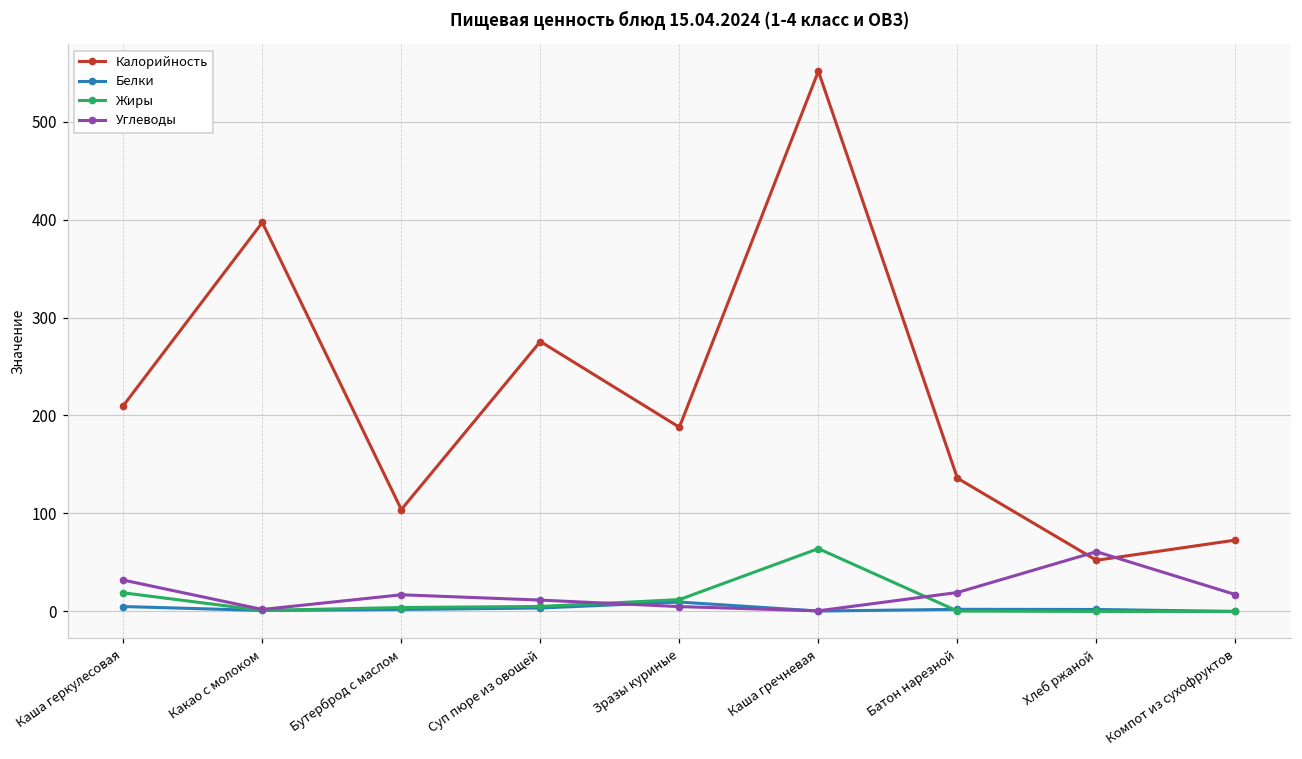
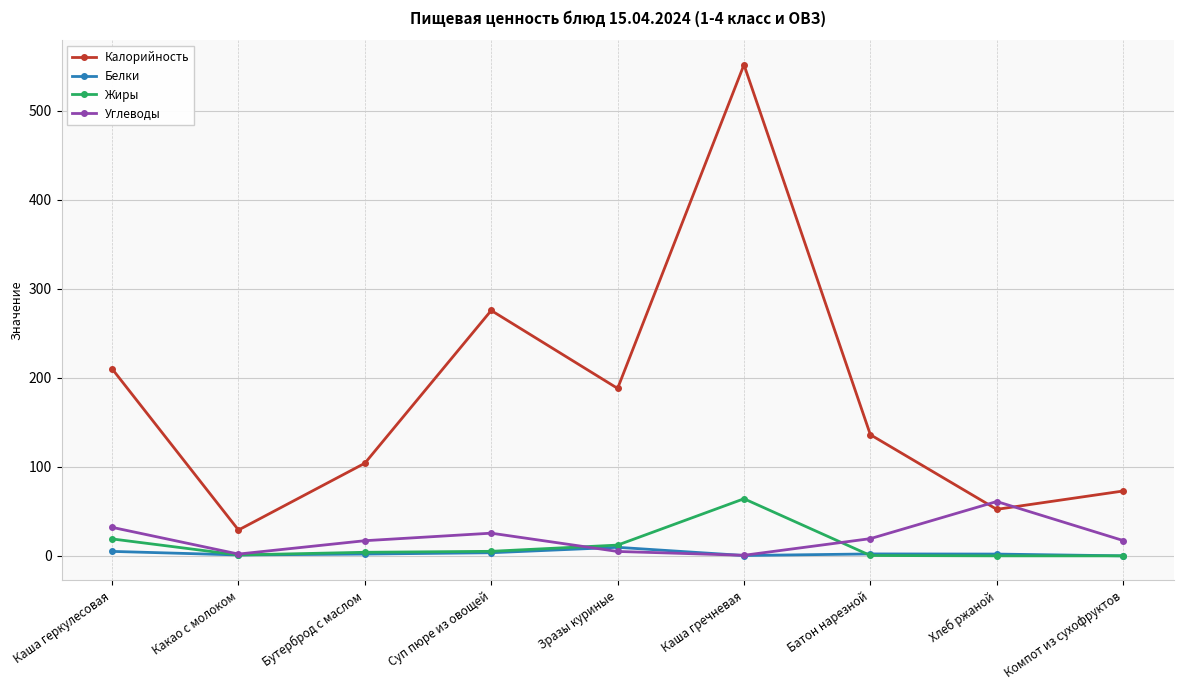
Калорийность, Какао с молоком: 400 -> 30
Углеводы, Суп пюре из овощей: 10 -> 30
